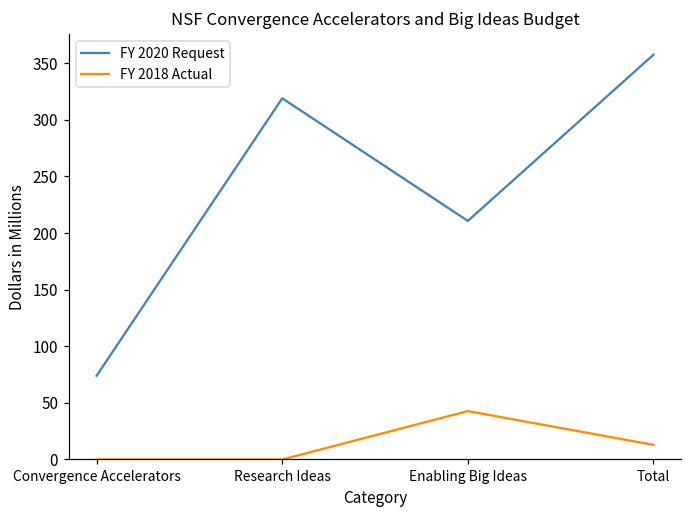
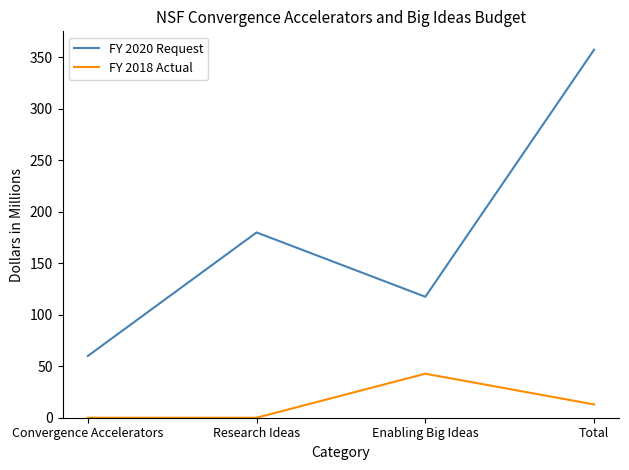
FY 2020 Request, Convergence Accelerators: 74 -> 60
FY 2020 Request, Research Ideas: 319 -> 180
FY 2020 Request, Enabling Big Ideas: 211 -> 118
